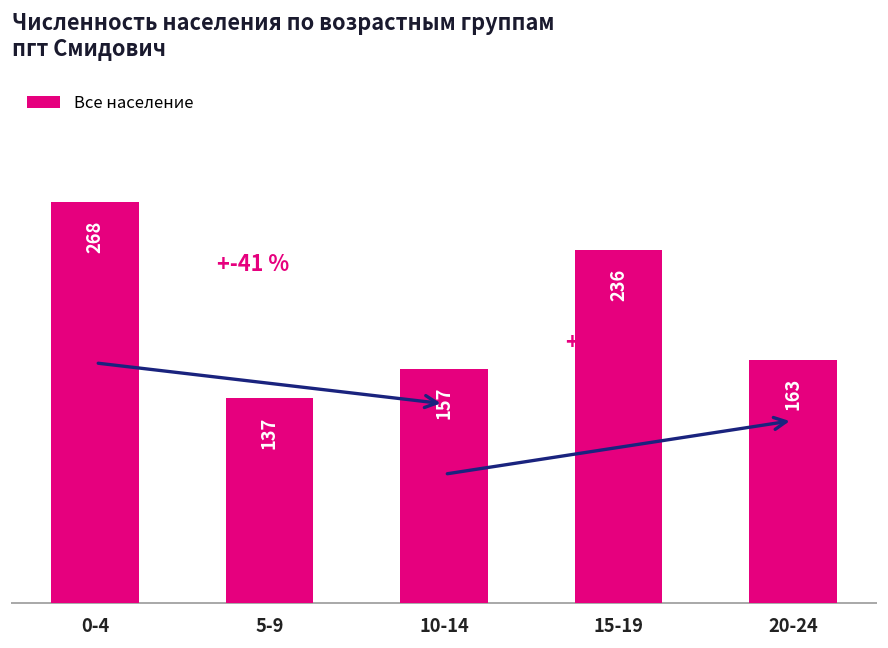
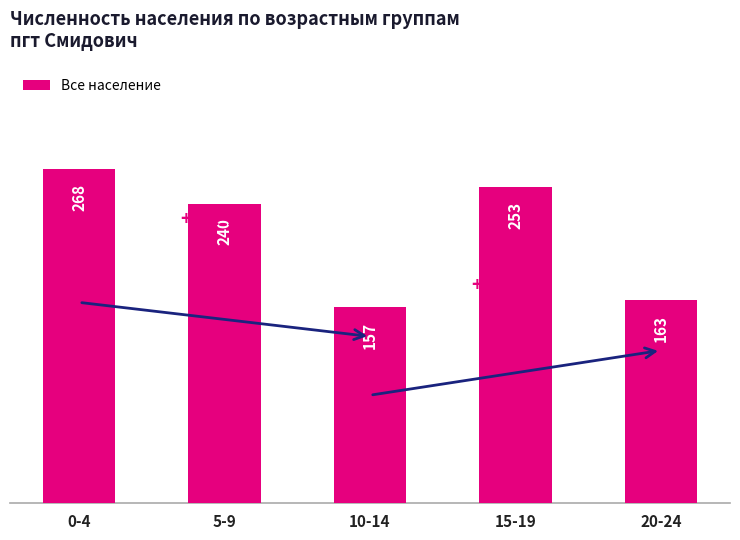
5-9: 137 -> 240
15-19: 236 -> 253
